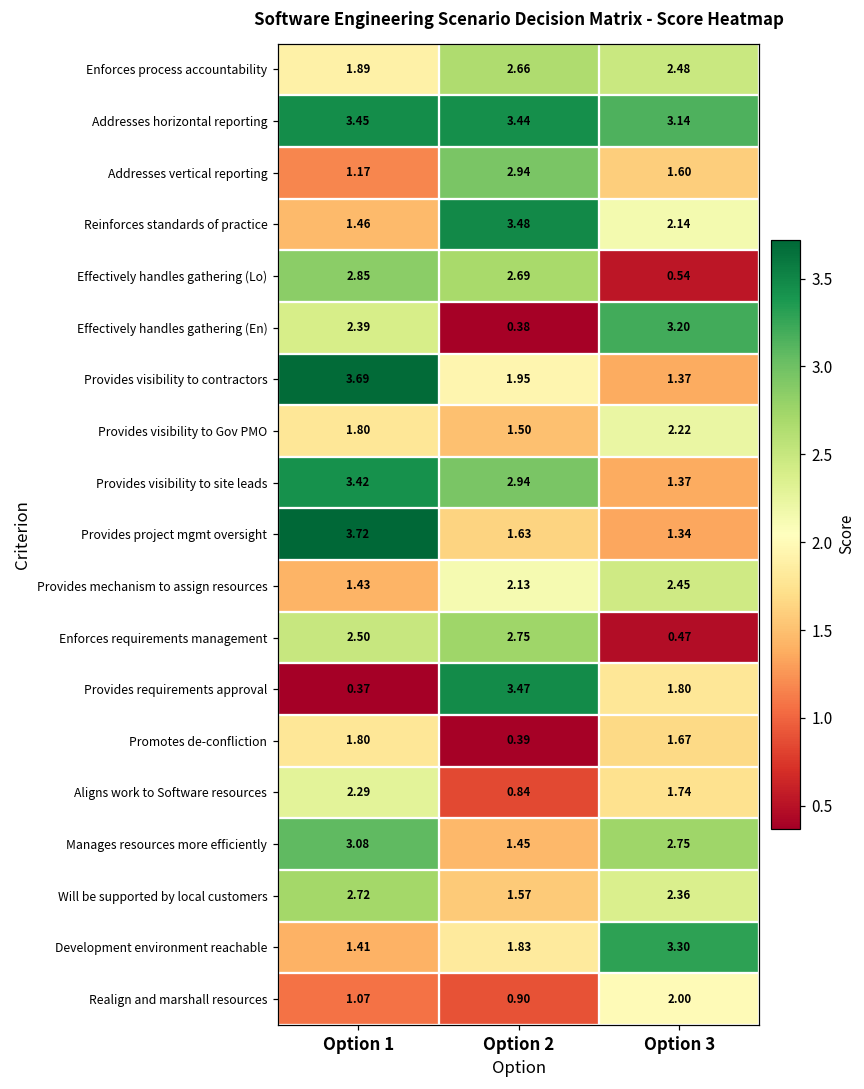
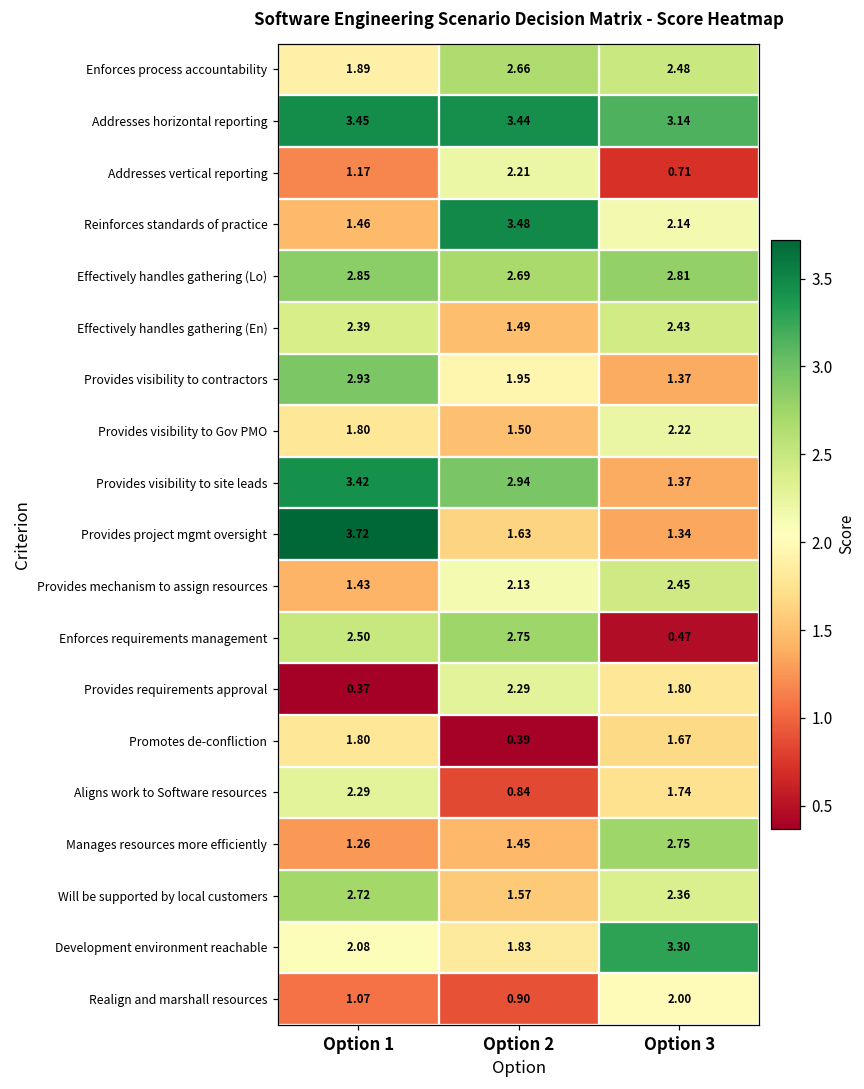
Addresses vertical reporting, Option 2: 2.94 -> 2.21
Addresses vertical reporting, Option 3: 1.60 -> 0.71
Effectively handles gathering (Lo), Option 3: 0.54 -> 2.81
Effectively handles gathering (En), Option 2: 0.38 -> 1.49
Effectively handles gathering (En), Option 3: 3.20 -> 2.43
Provides visibility to contractors, Option 1: 3.69 -> 2.93
Provides requirements approval, Option 2: 3.47 -> 2.29
Manages resources more efficiently, Option 1: 3.08 -> 1.26
Development environment reachable, Option 1: 1.41 -> 2.08
